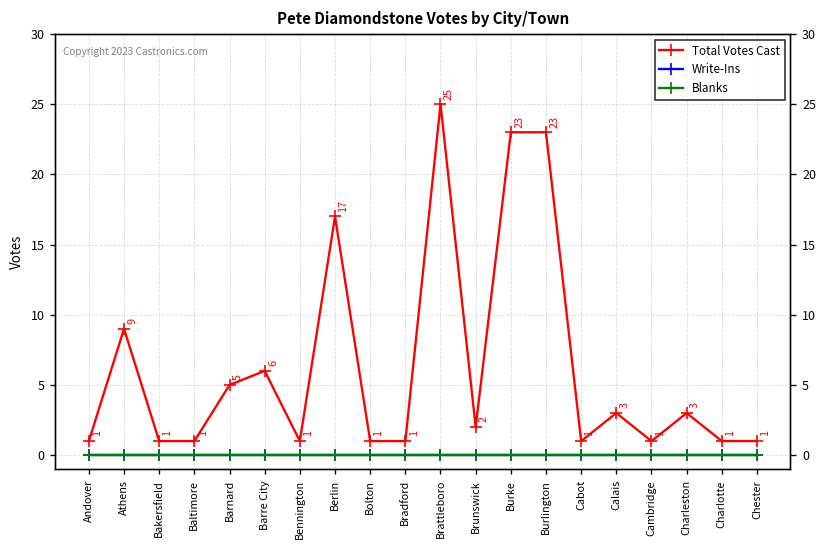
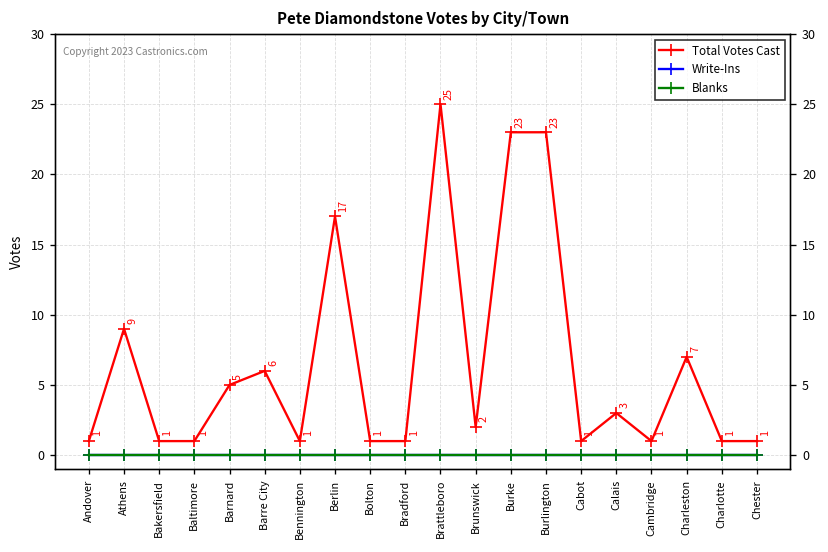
Total Votes Cast, Charleston: 3 -> 7
